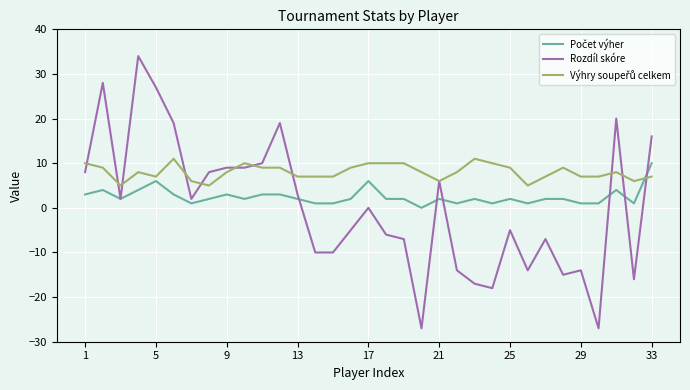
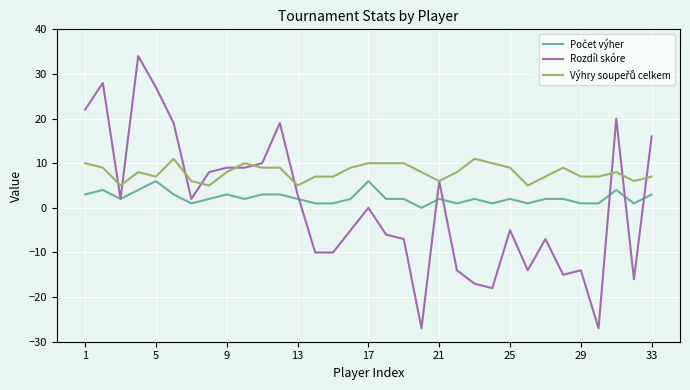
Rozdíl skóre, 1: 8 -> 22
Výhry soupeřů celkem, 13: 7 -> 5
Počet výher, 33: 10 -> 3
